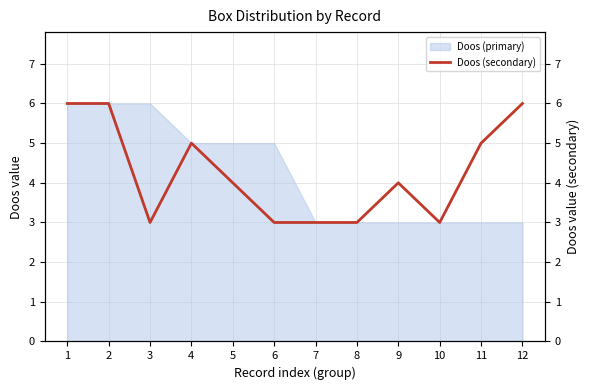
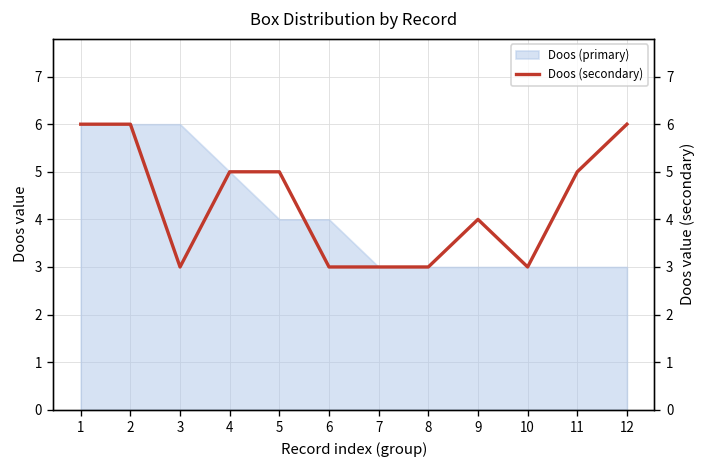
Doos (primary), 5: 5 -> 4
Doos (primary), 6: 5 -> 4
Doos (secondary), 5: 4 -> 5
